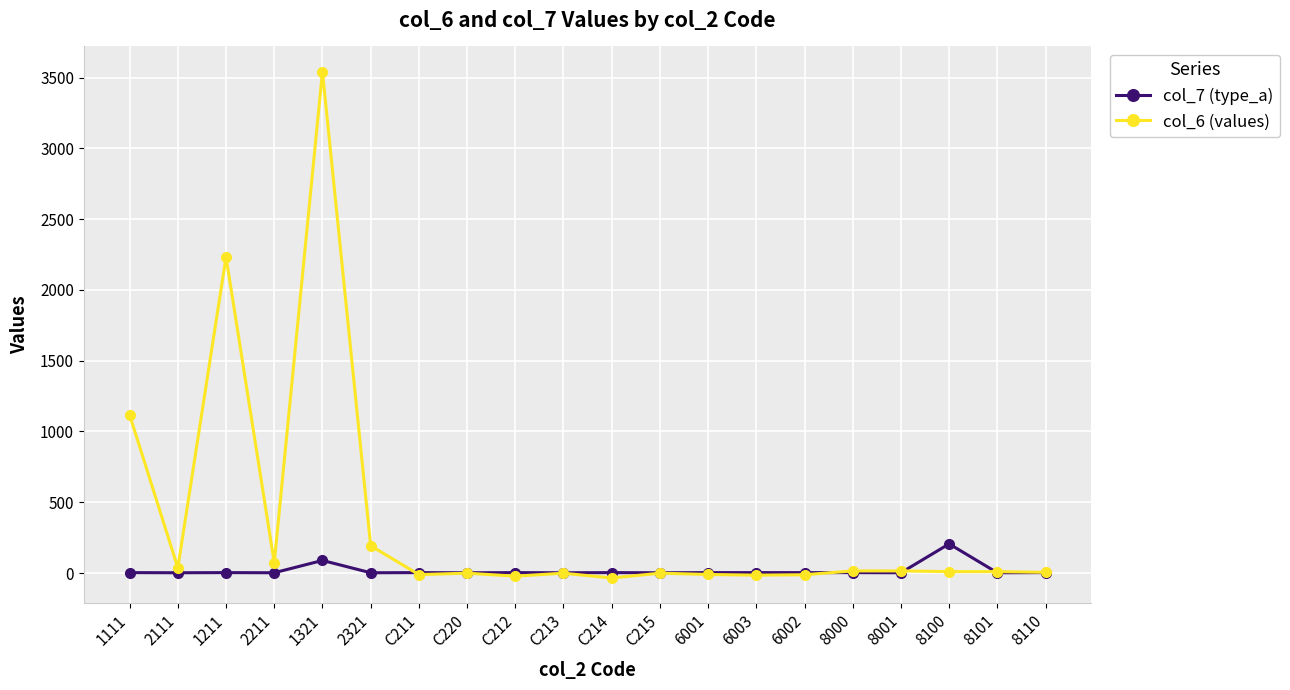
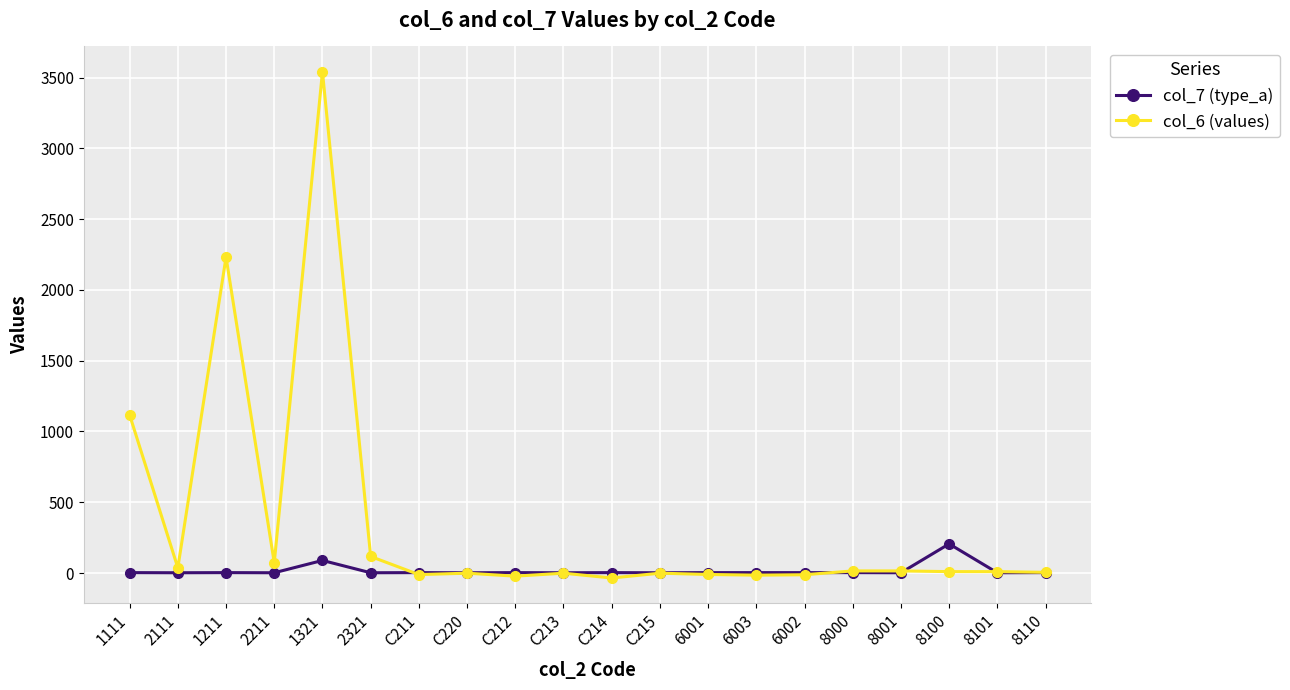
col_6 (values), 2321: 190 -> 120
